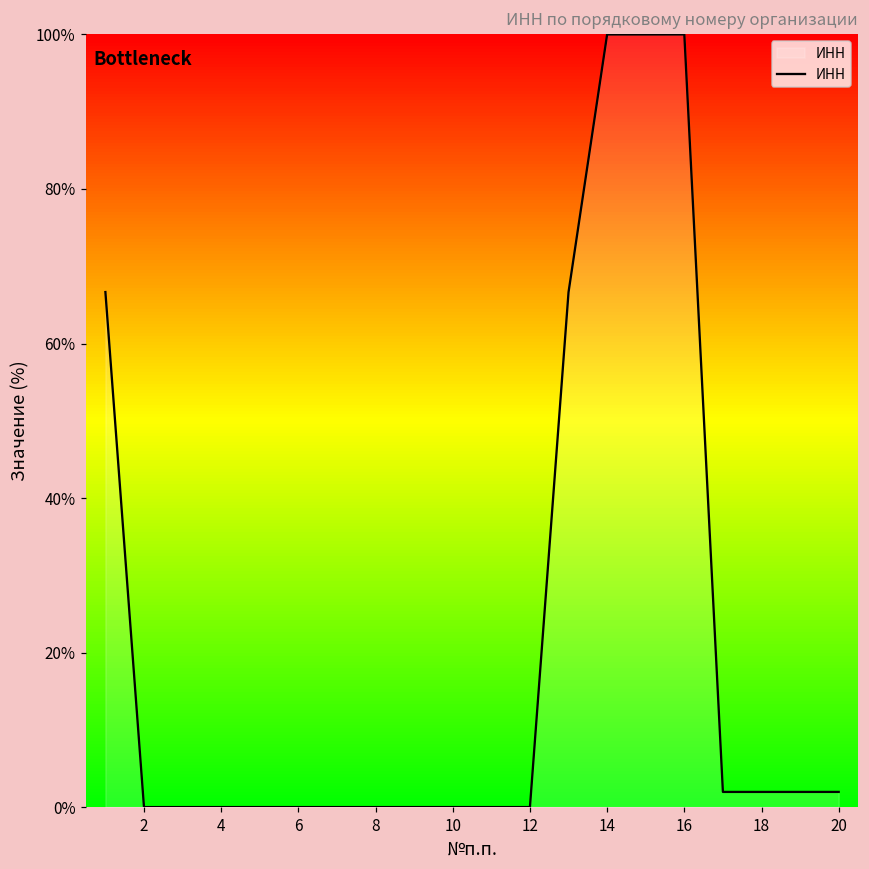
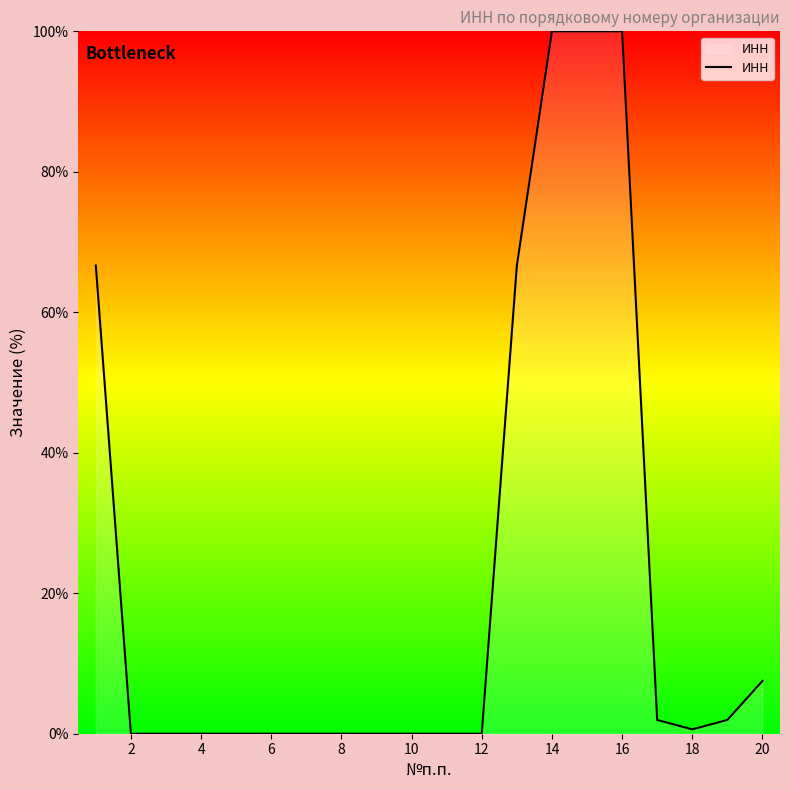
18: 2% -> 1%
20: 2% -> 8%
